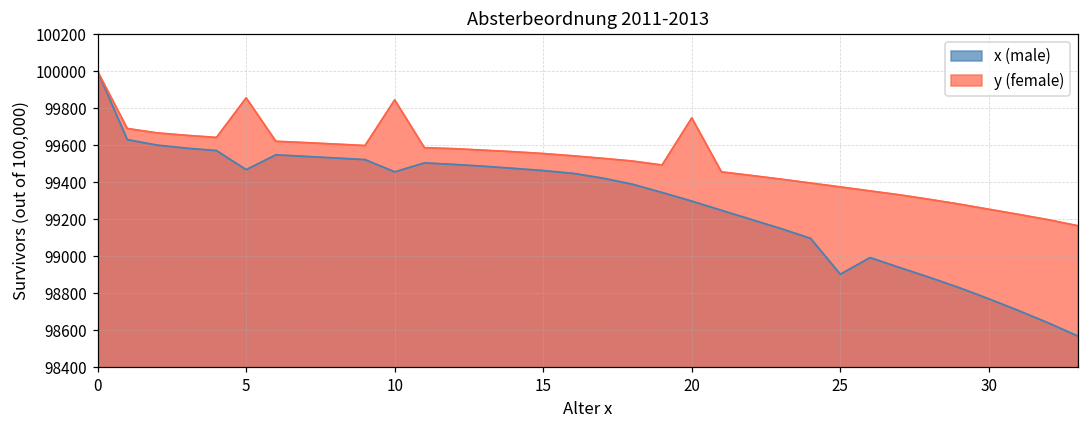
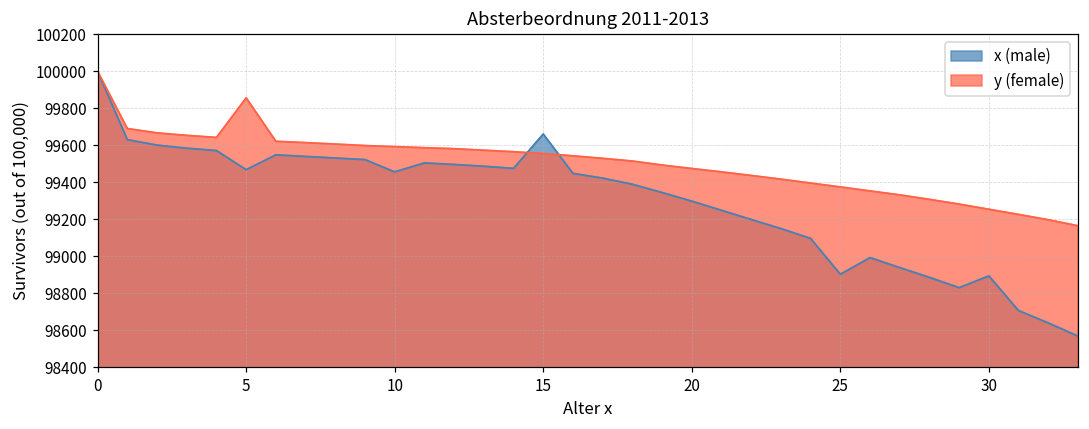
y (female), 10: 99850 -> 99590
x (male), 15: 99460 -> 99660
y (female), 20: 99750 -> 99470
x (male), 30: 98770 -> 98890
